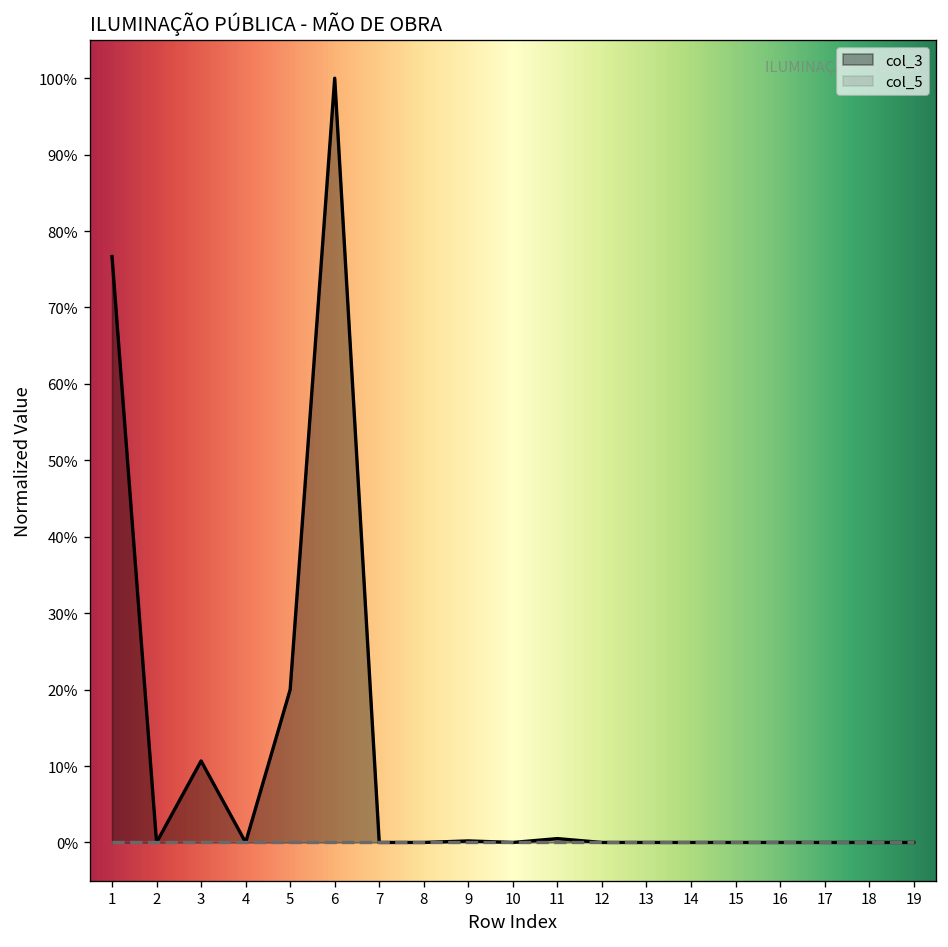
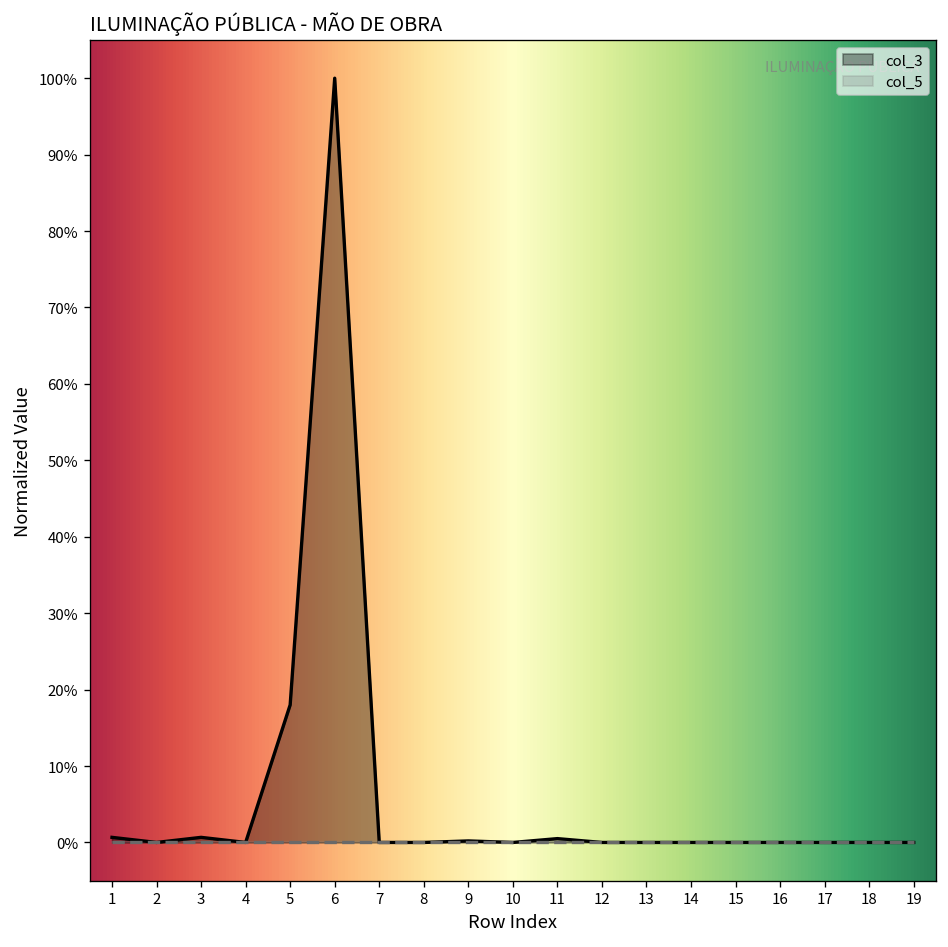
col_3, 1: 77% -> 1%
col_3, 3: 11% -> 1%
col_3, 5: 20% -> 18%
